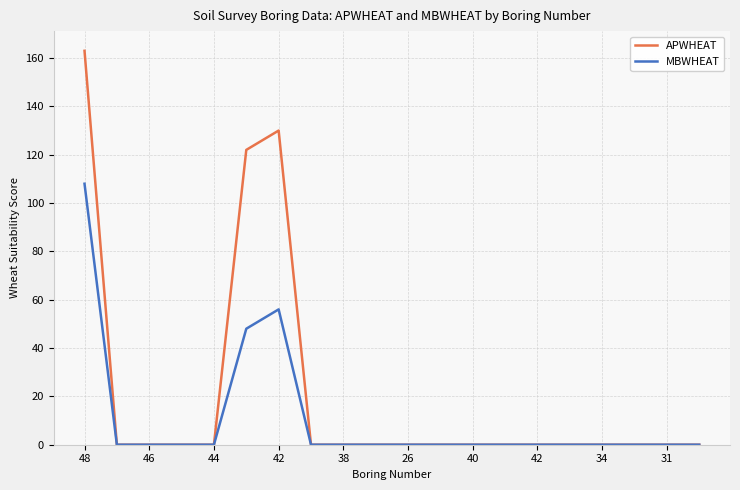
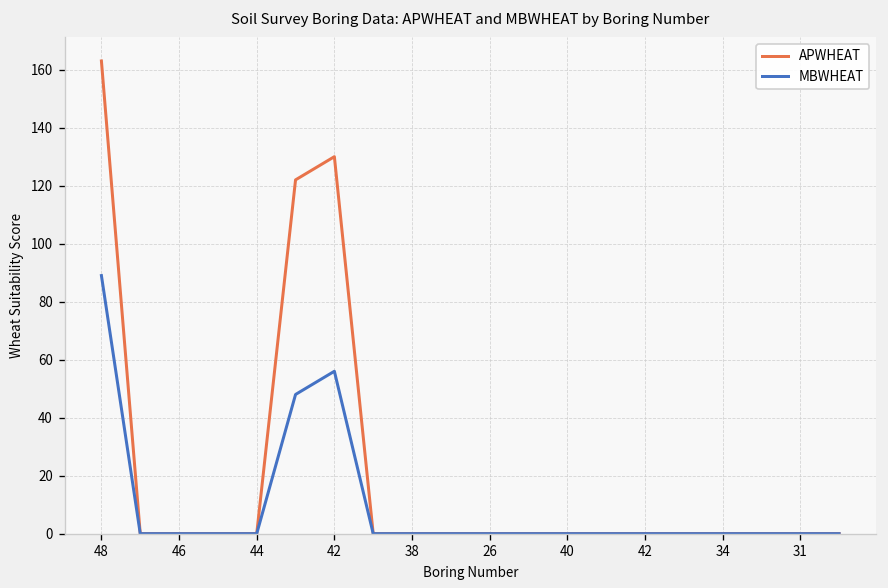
MBWHEAT, 48: 108 -> 89
